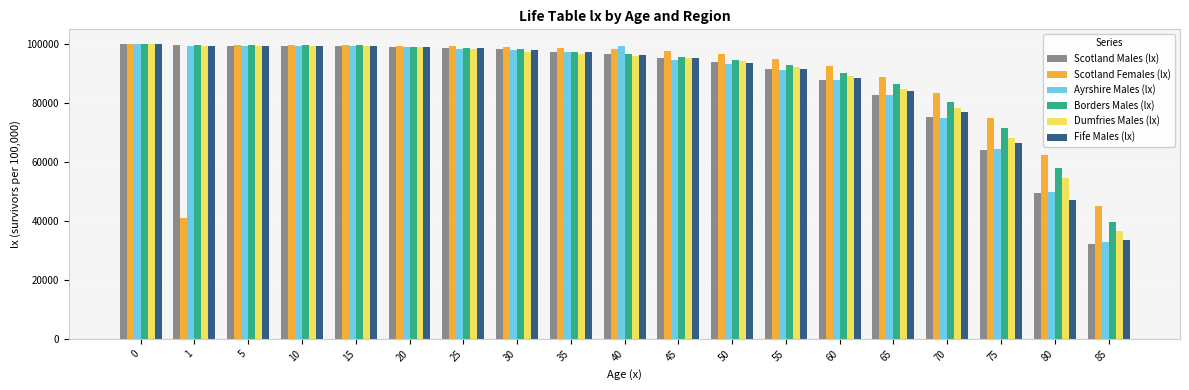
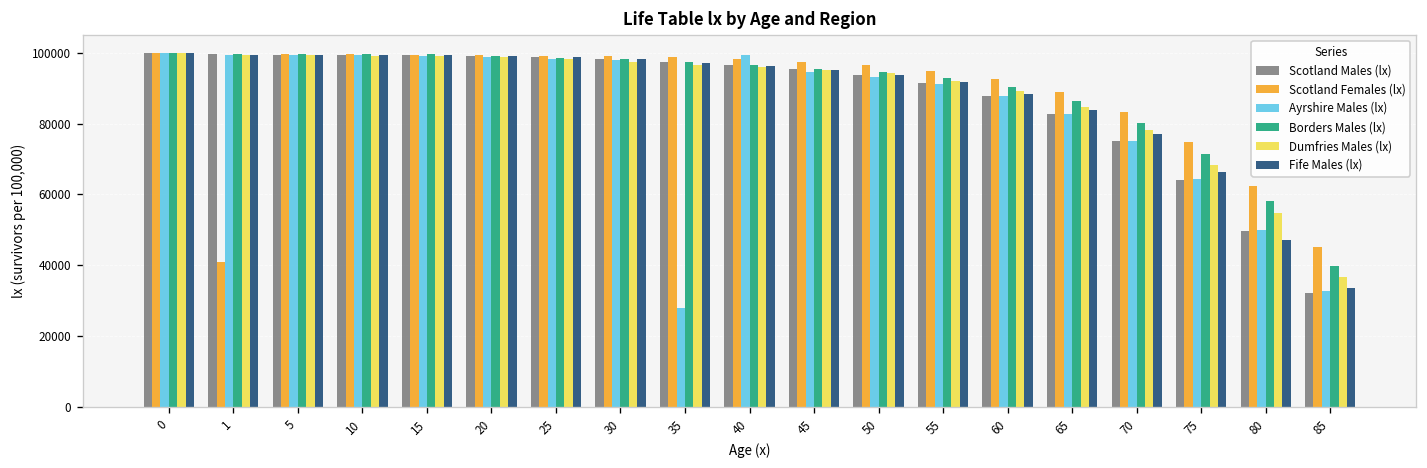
Ayrshire Males (lx), 35: 97000 -> 28000
